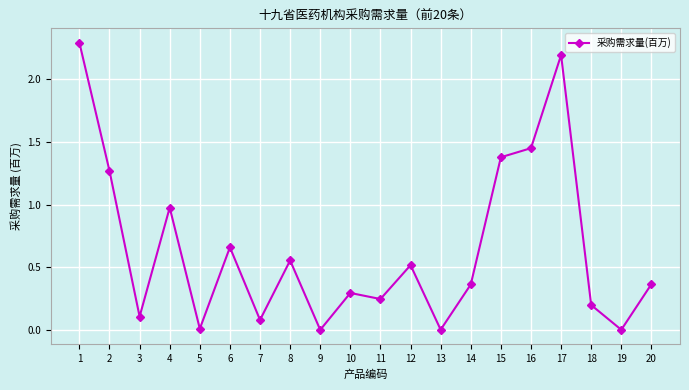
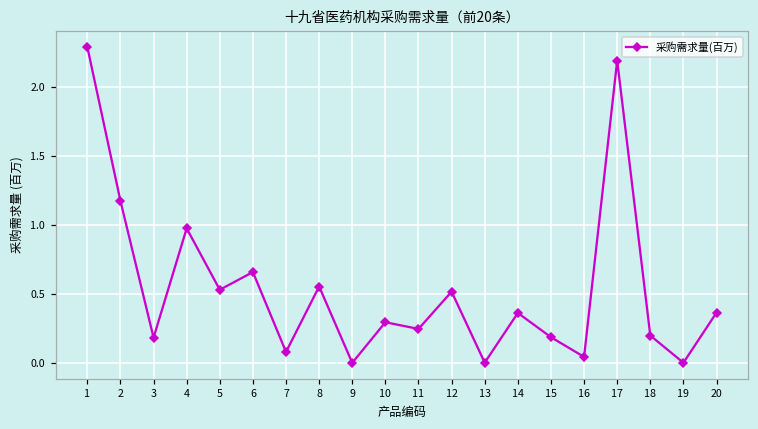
2: 1.27 -> 1.18
3: 0.11 -> 0.19
5: 0.01 -> 0.53
15: 1.38 -> 0.19
16: 1.45 -> 0.05
